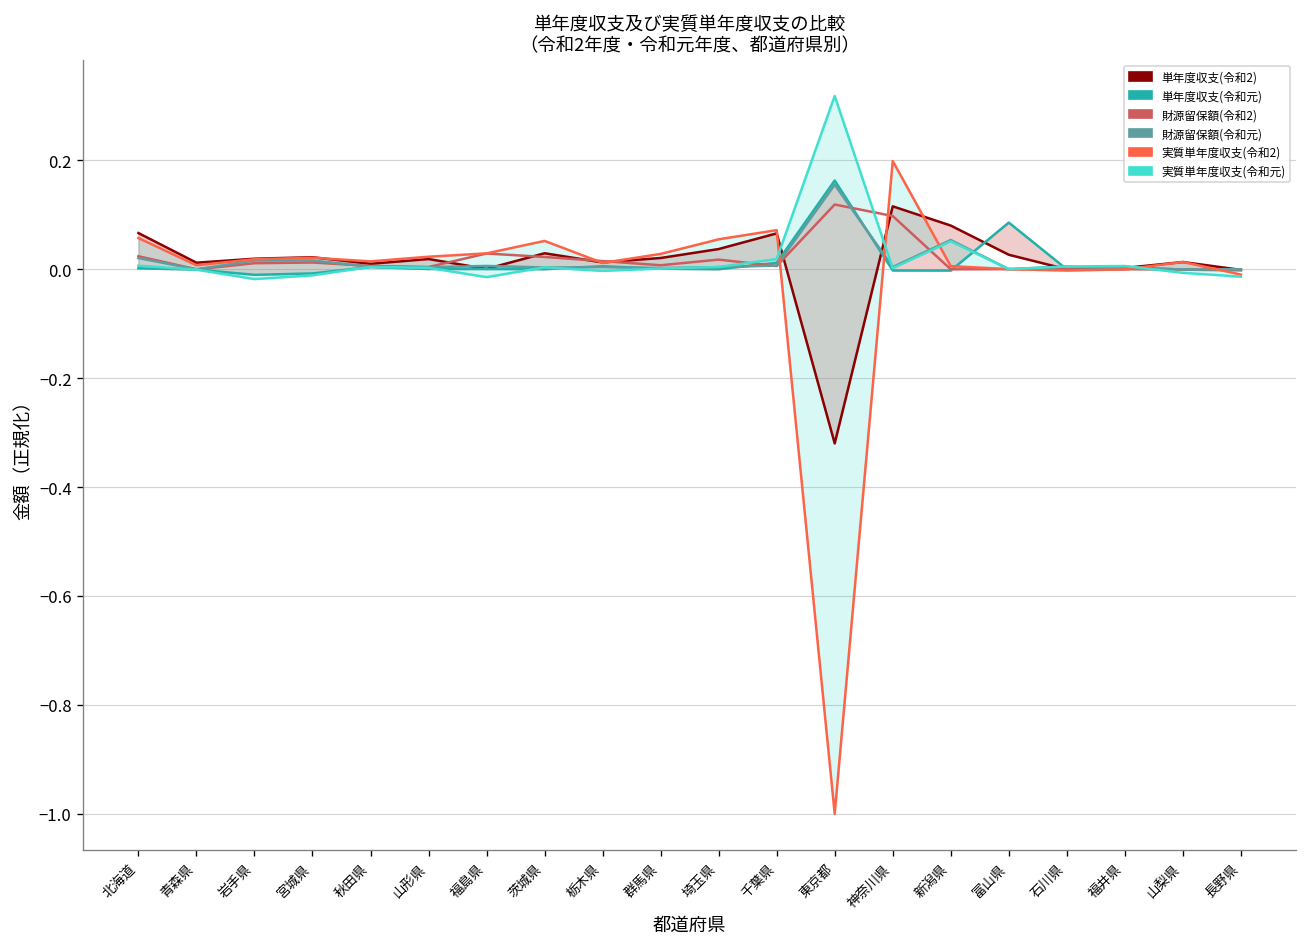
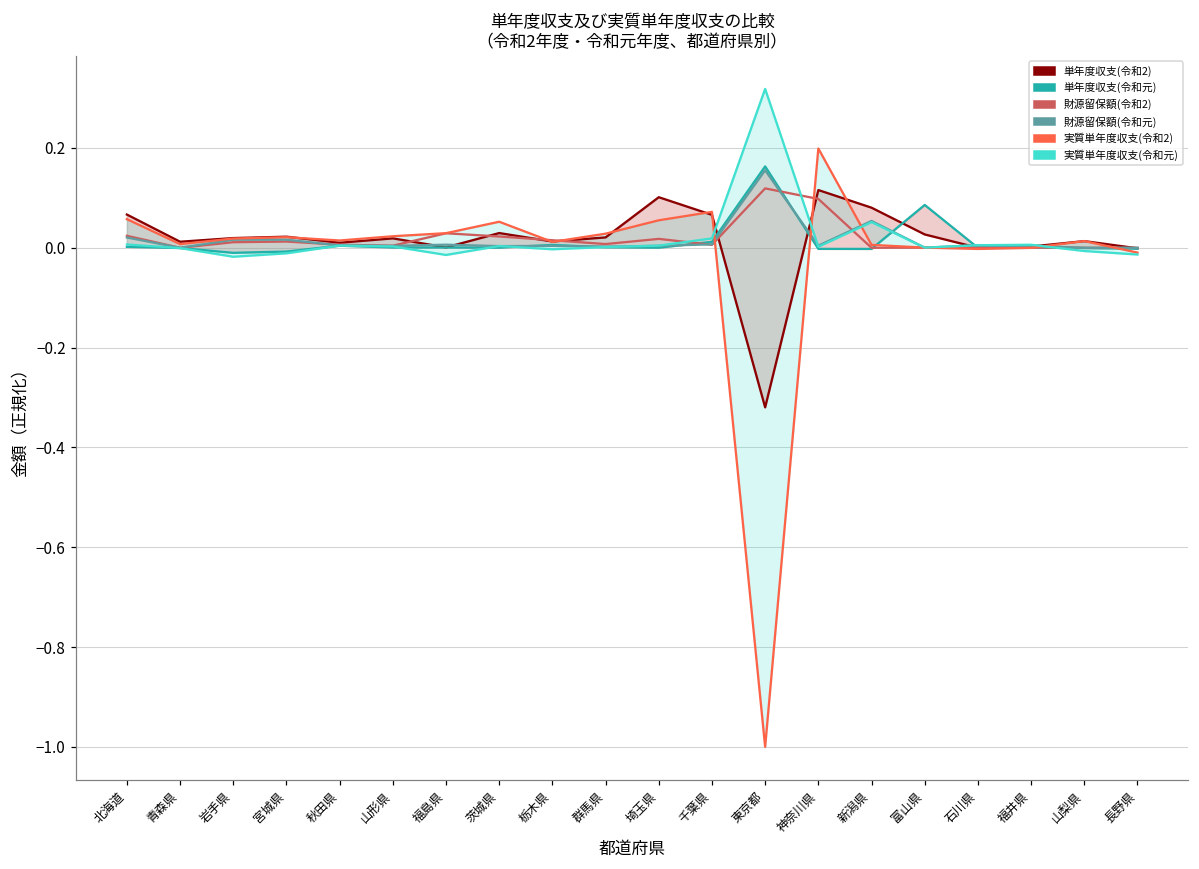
単年度収支(令和2), 埼玉県: 0.04 -> 0.10
